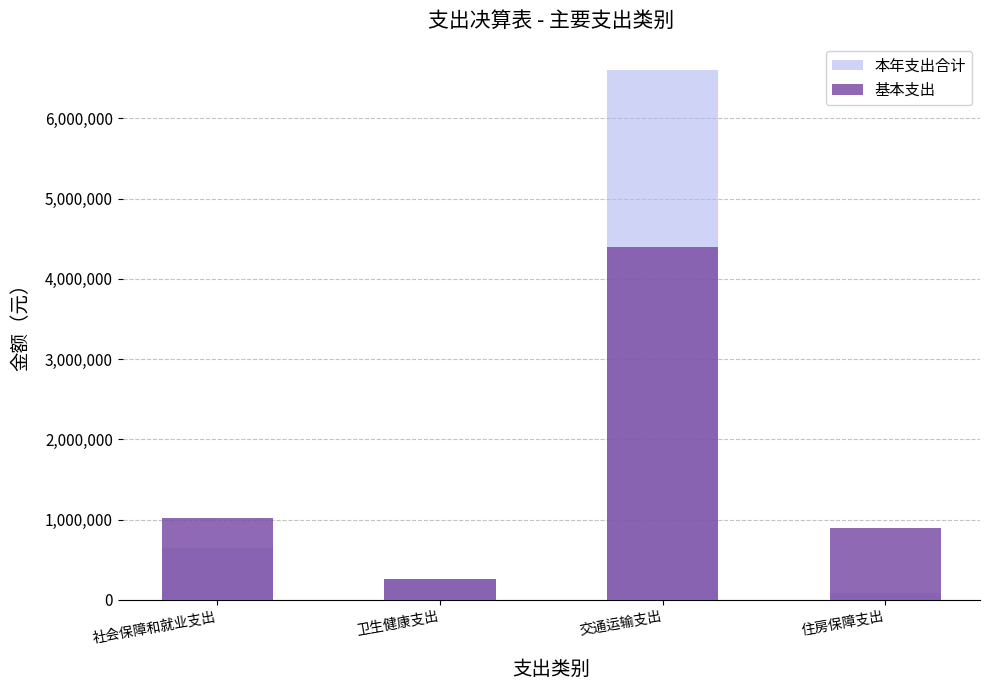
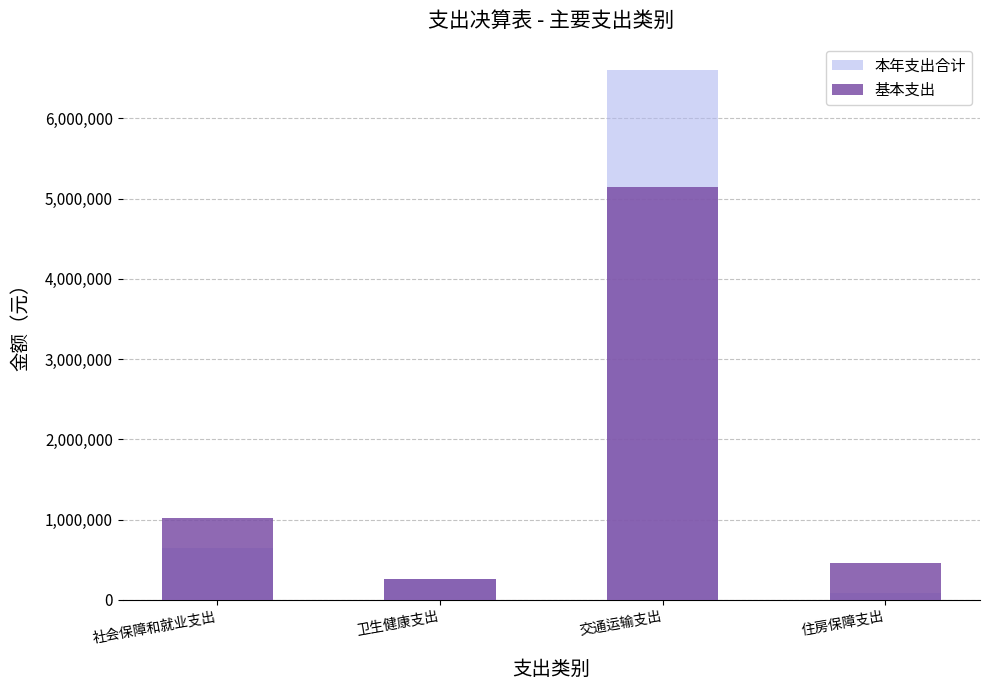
基本支出, 交通运输支出: 4,400,000 -> 5,100,000
基本支出, 住房保障支出: 900,000 -> 500,000
